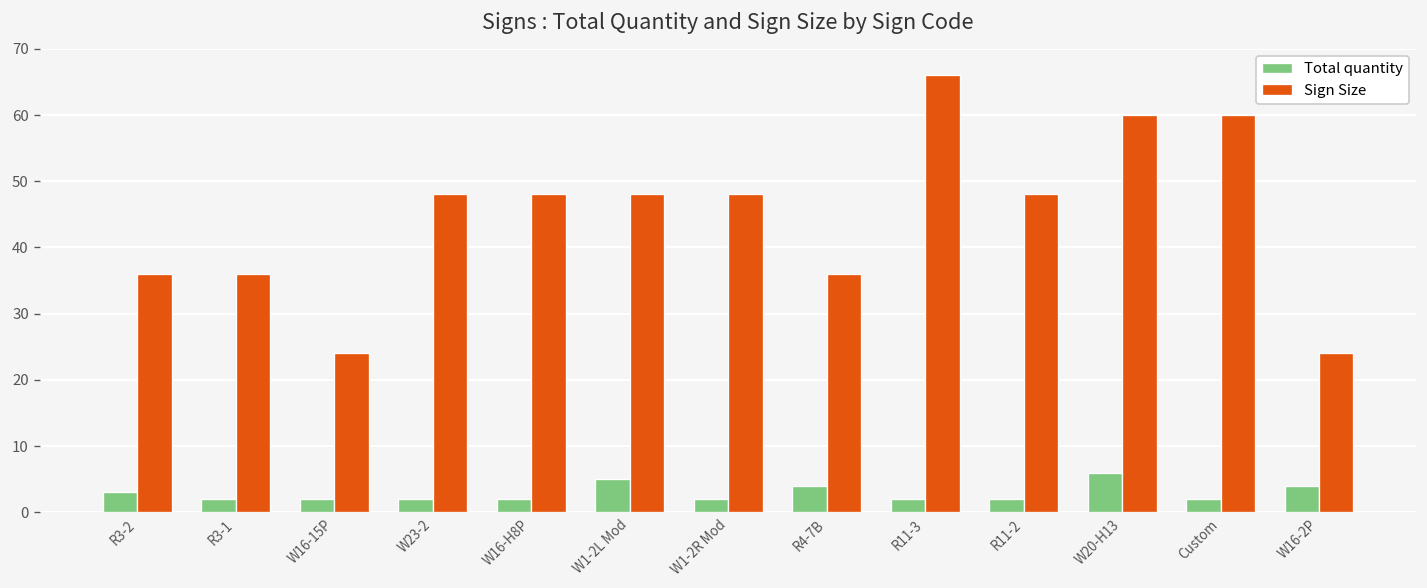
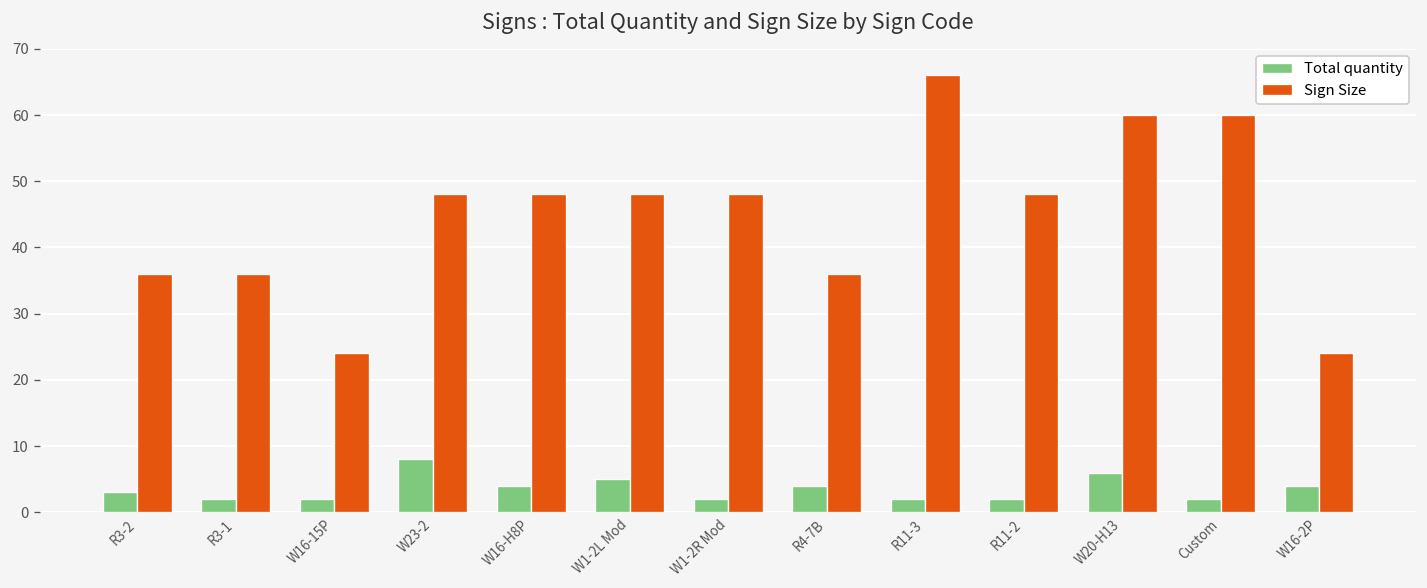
Total quantity, W23-2: 2 -> 8
Total quantity, W16-H8P: 2 -> 4
